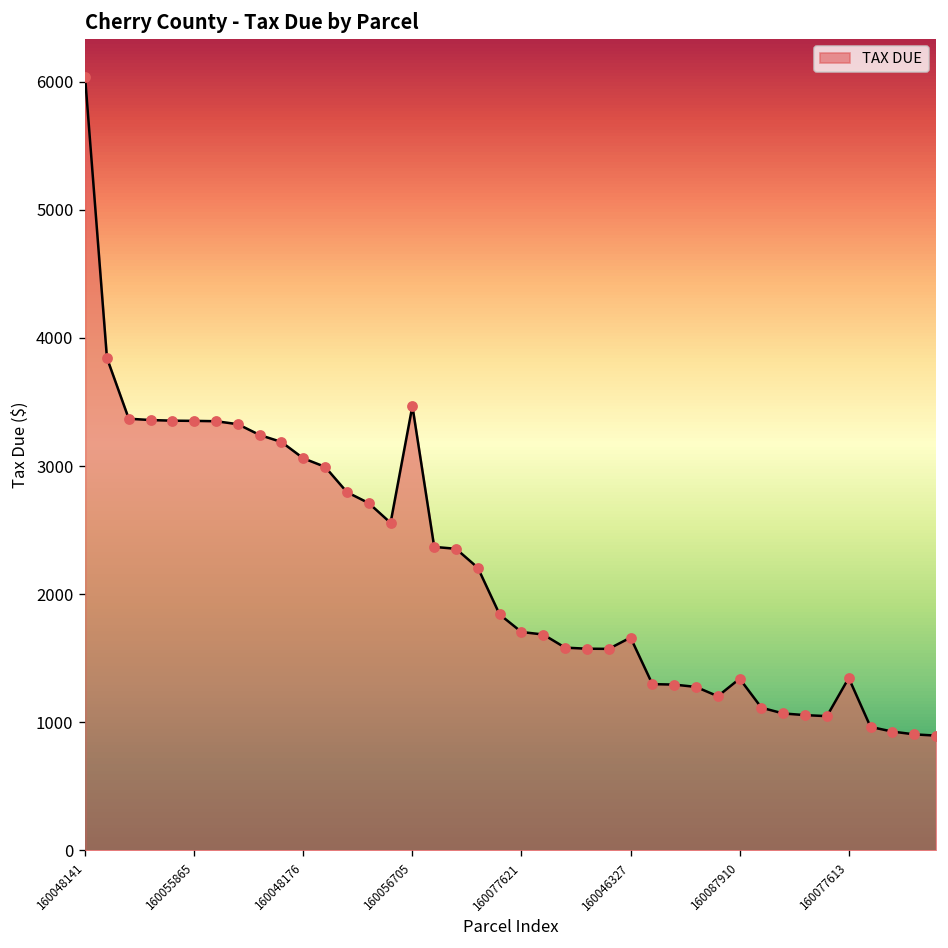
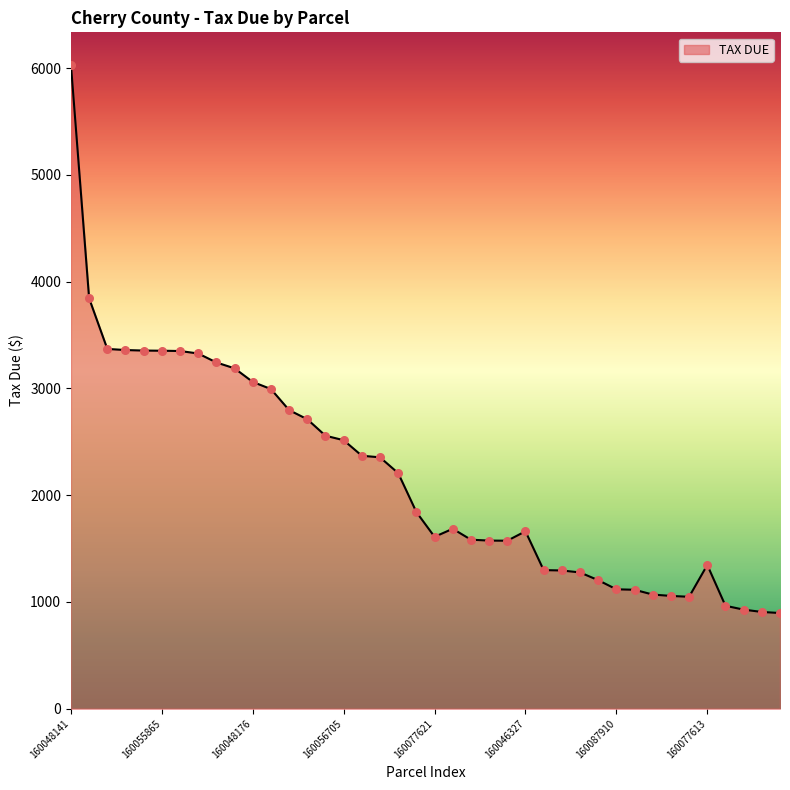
160056705: 3470 -> 2510
160077621: 1700 -> 1610
160087910: 1340 -> 1120
